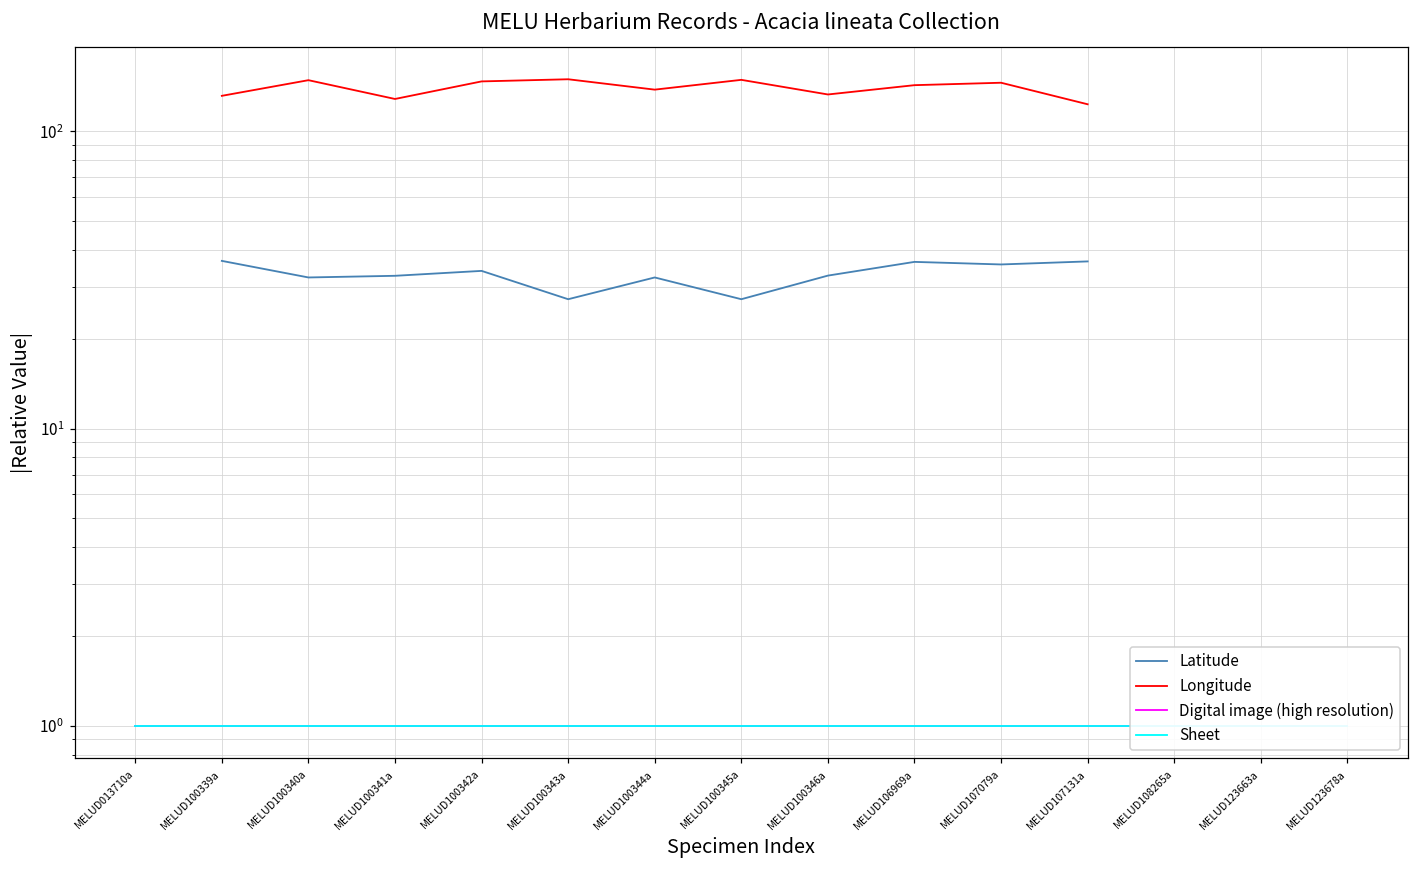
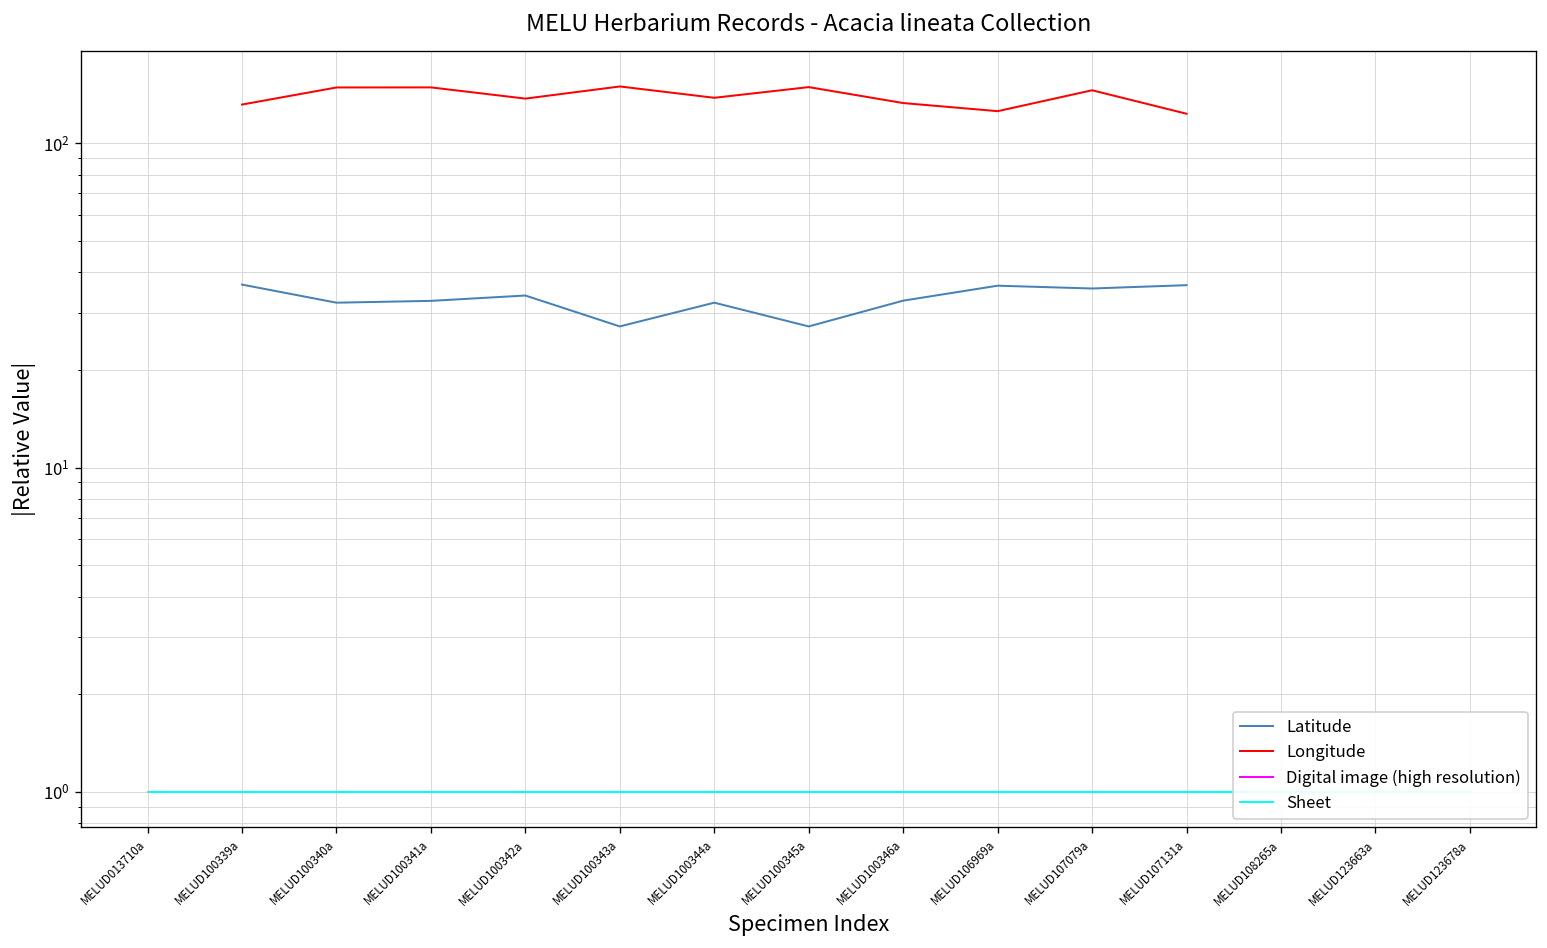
Longitude, MELUD100341a: 130 -> 150
Longitude, MELUD100342a: 150 -> 140
Longitude, MELUD106969a: 140 -> 130
